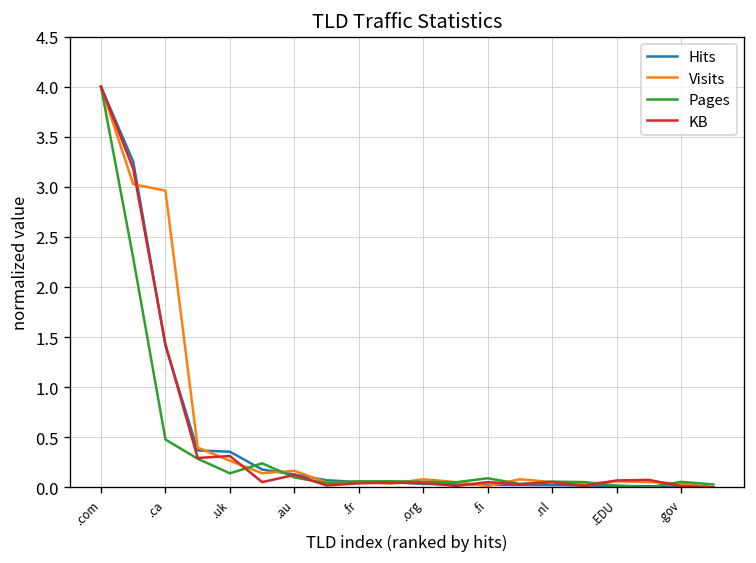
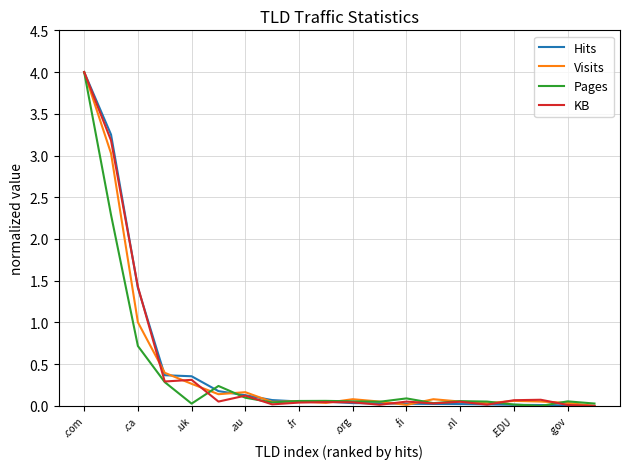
Visits, .ca: 3.0 -> 1.0
Pages, .ca: 0.5 -> 0.7
Pages, .uk: 0.1 -> 0.0
